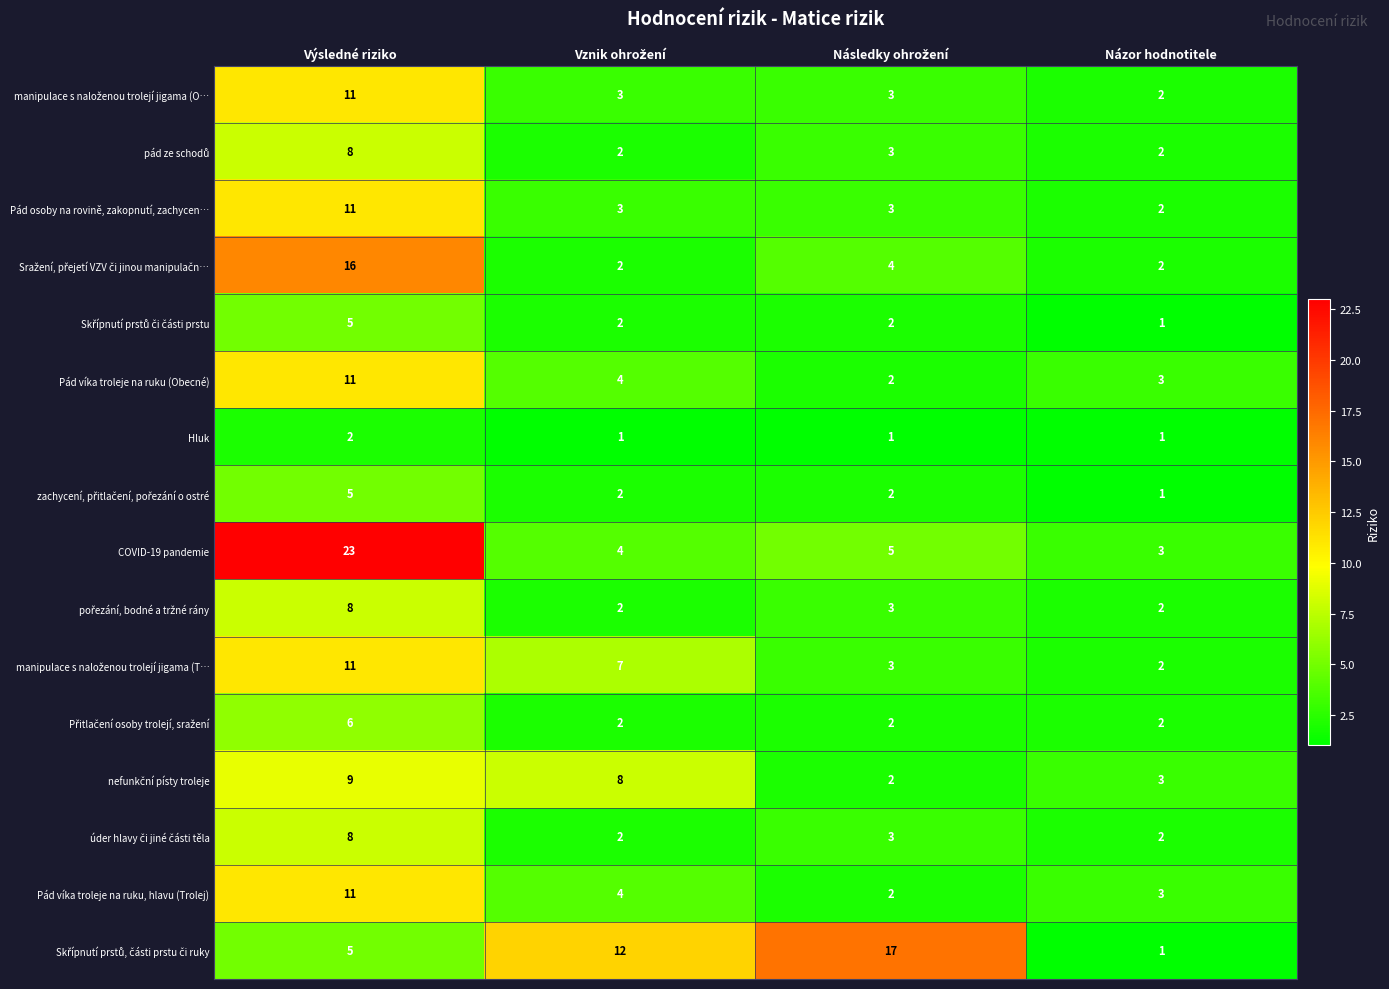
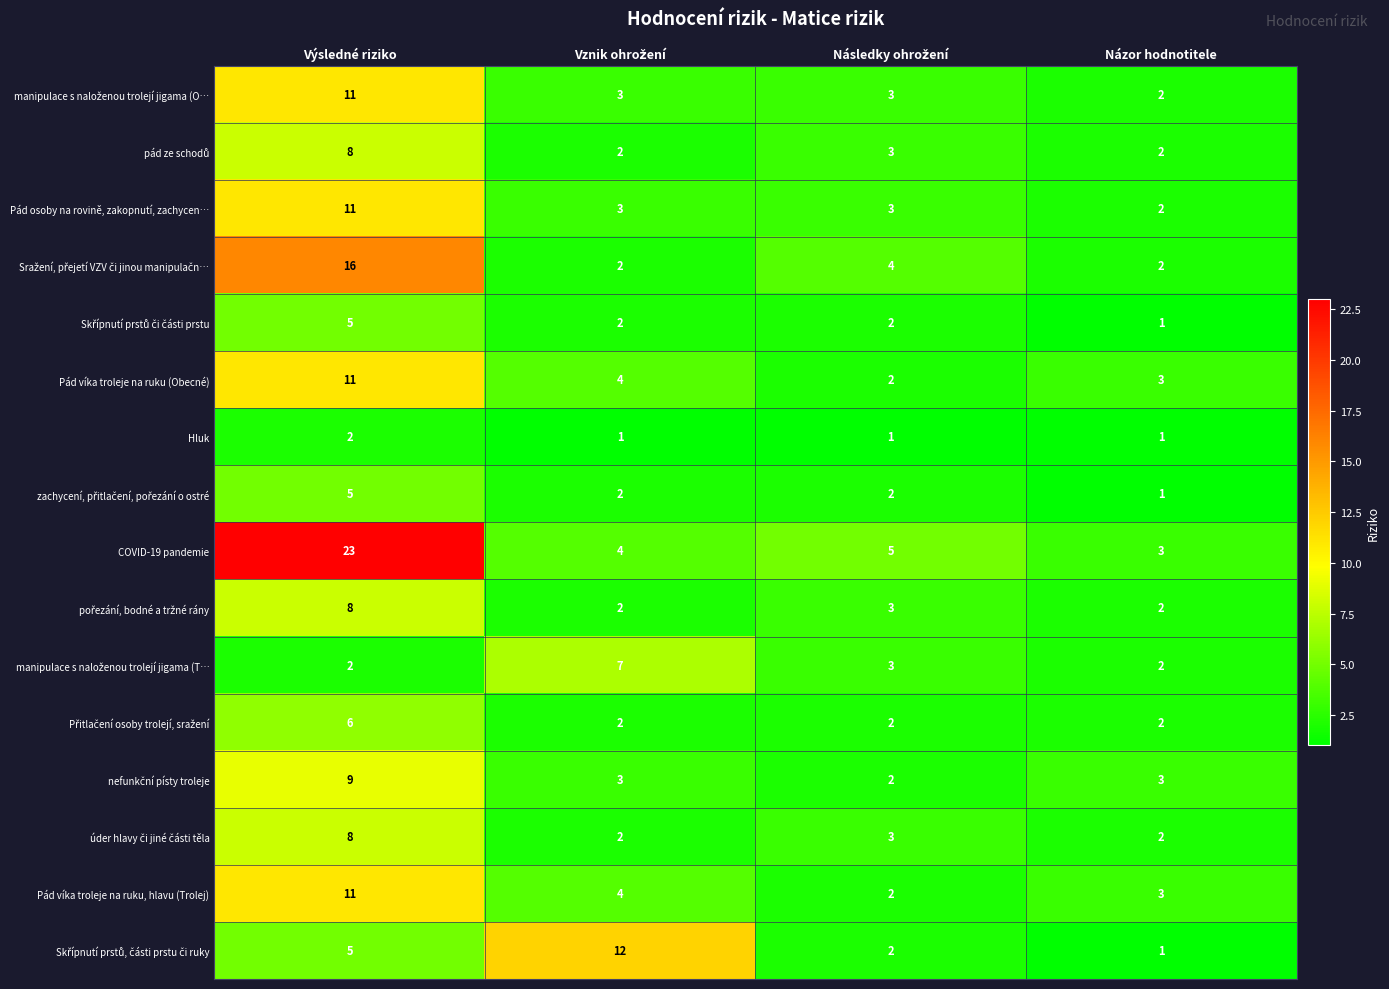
manipulace s naloženou trolejí jigama (T…, Výsledné riziko: 11 -> 2
nefunkční písty troleje, Vznik ohrožení: 8 -> 3
Skřípnutí prstů, části prstu či ruky, Následky ohrožení: 17 -> 2
